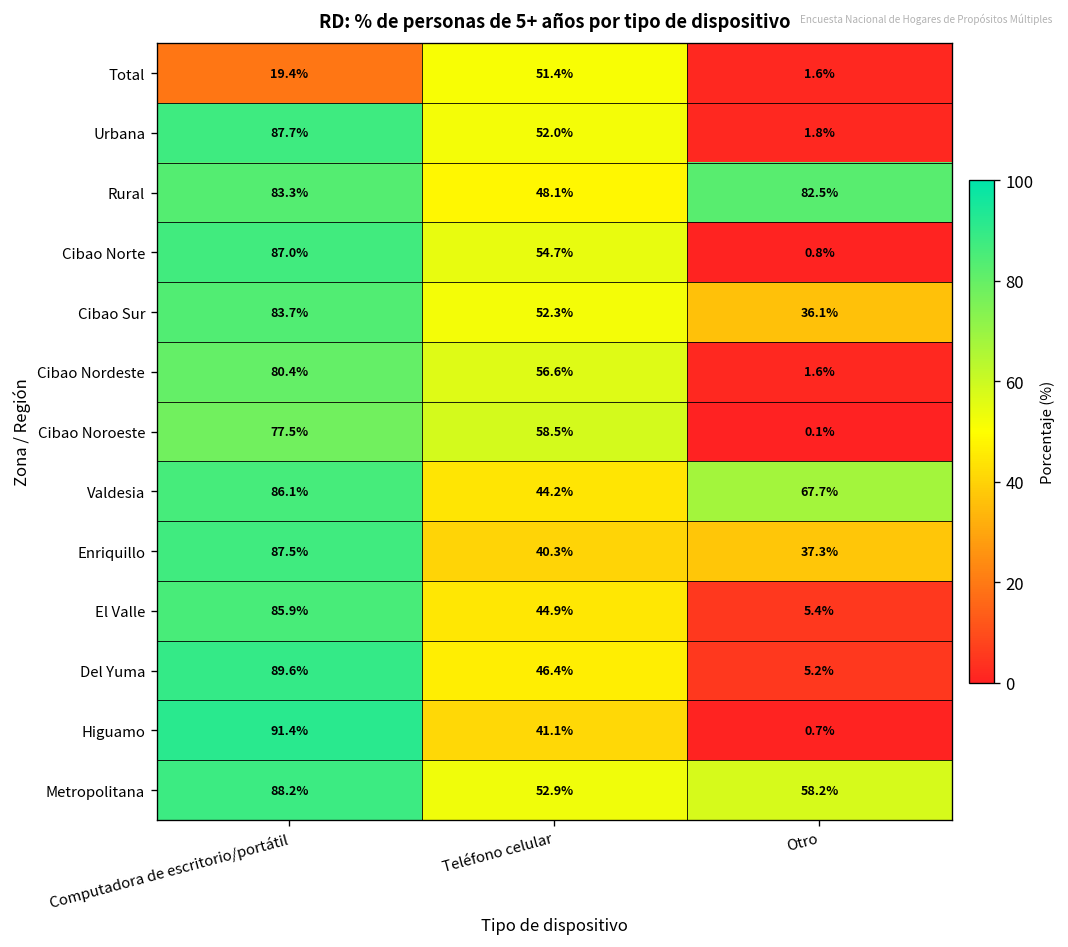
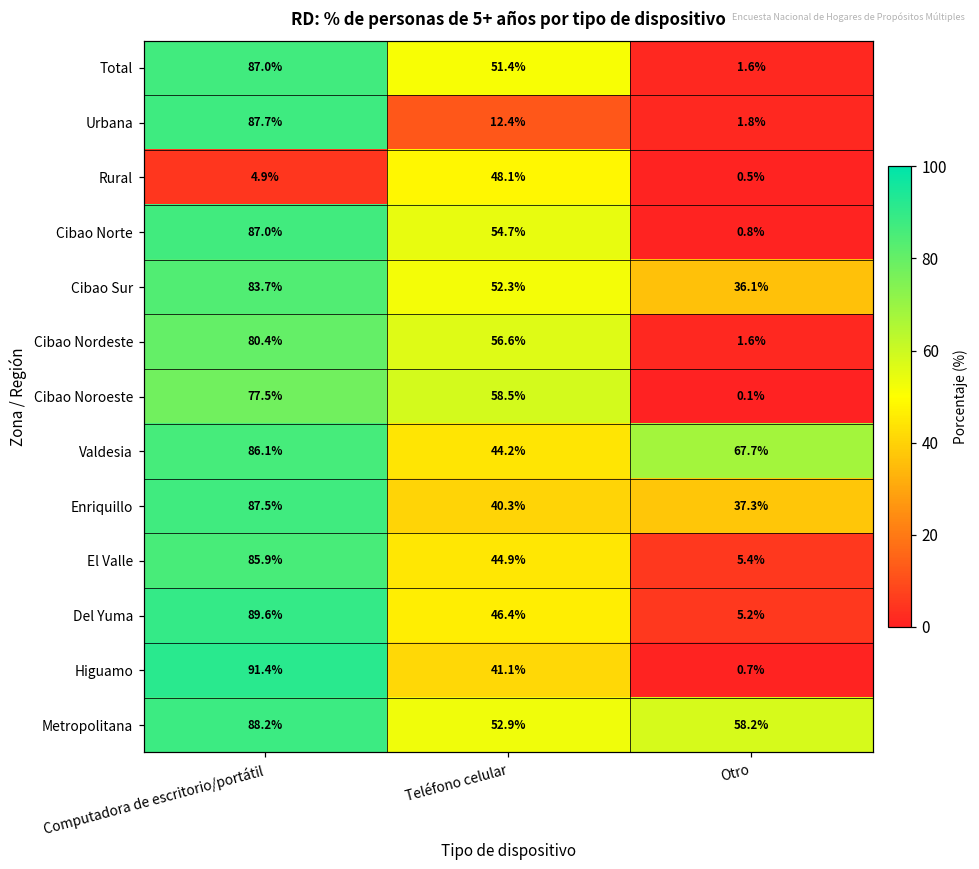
Total, Computadora de escritorio/portátil: 19.4% -> 87.0%
Urbana, Teléfono celular: 52.0% -> 12.4%
Rural, Computadora de escritorio/portátil: 83.3% -> 4.9%
Rural, Otro: 82.5% -> 0.5%
